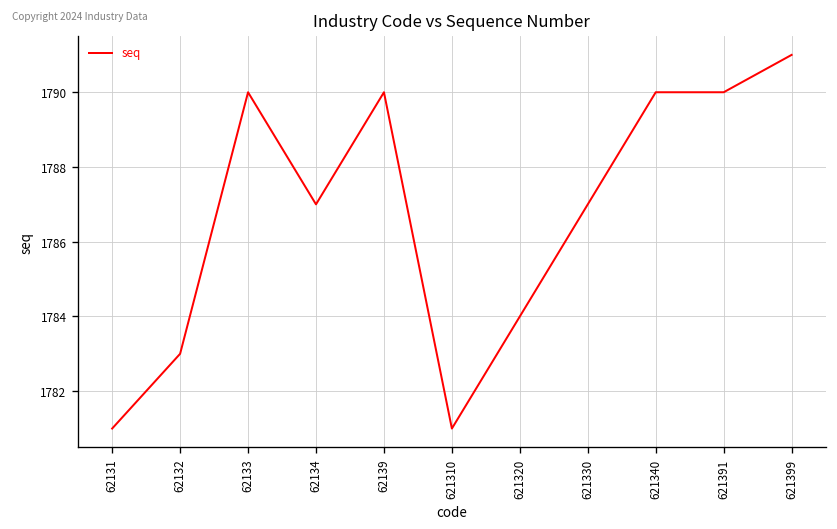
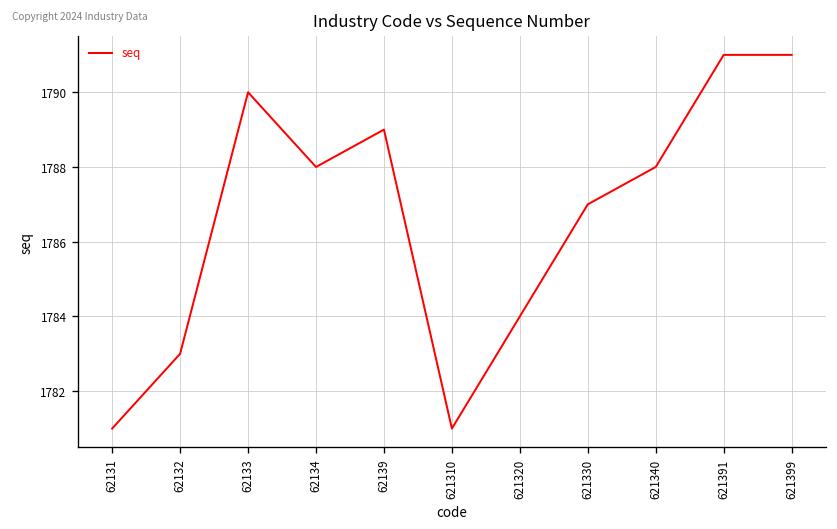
62134: 1787 -> 1788
62139: 1790 -> 1789
621340: 1790 -> 1788
621391: 1790 -> 1791
